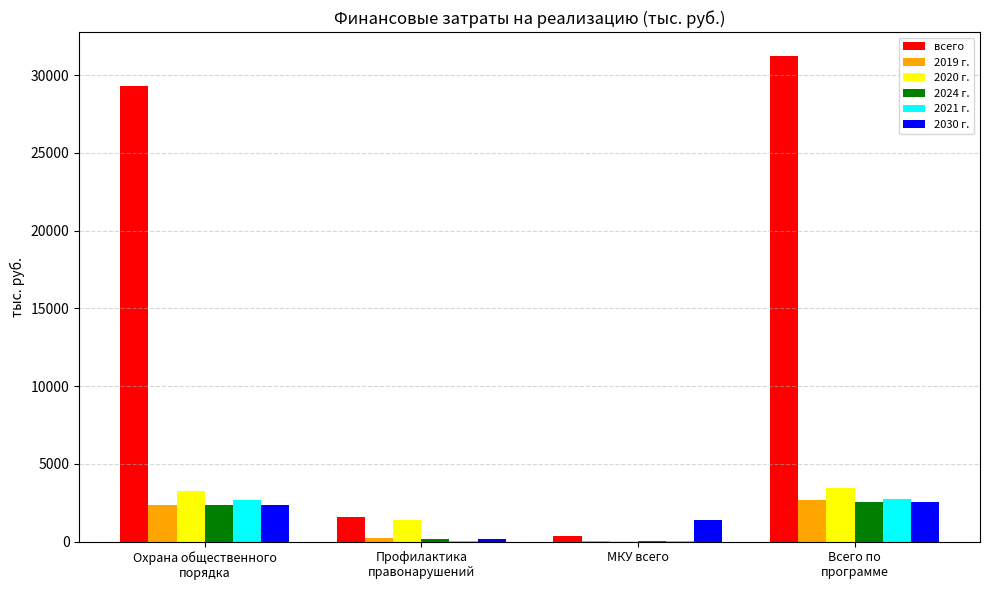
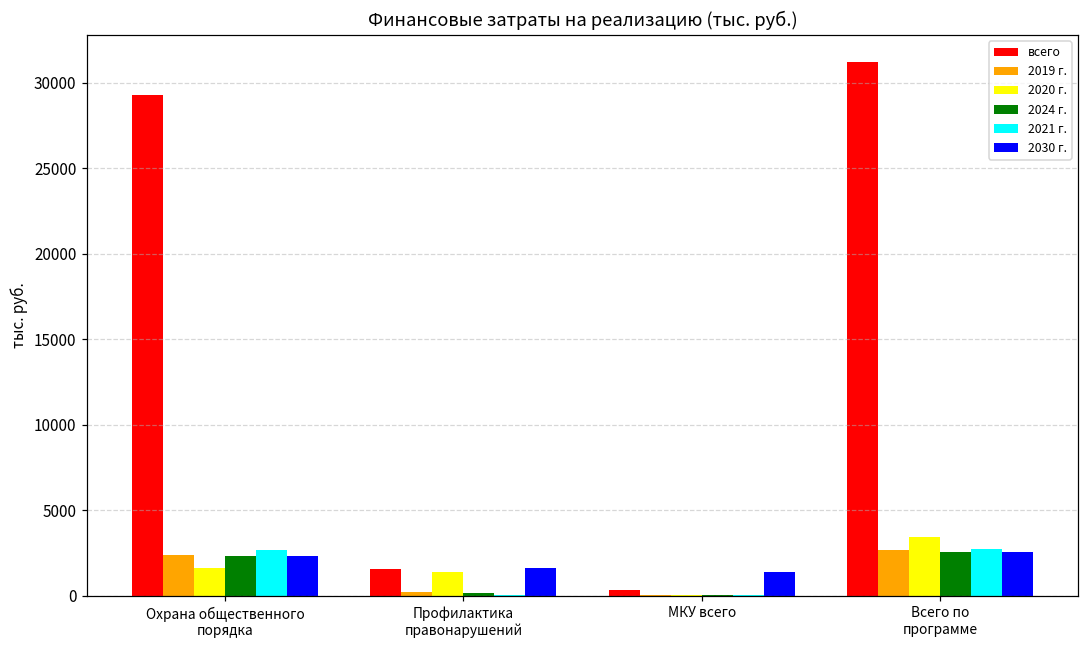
2020 г., Охрана общественного порядка: 3300 -> 1600
2030 г., Профилактика правонарушений: 200 -> 1600
